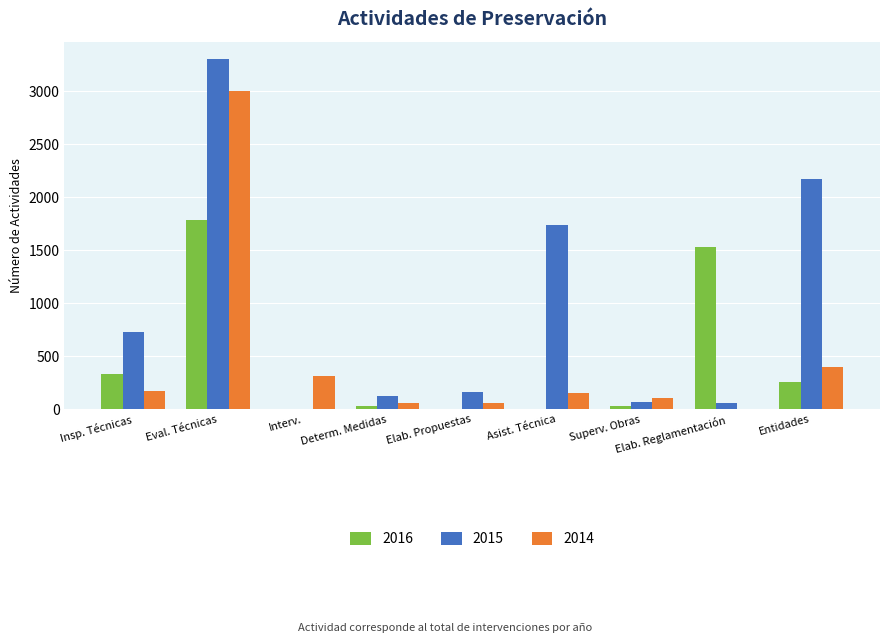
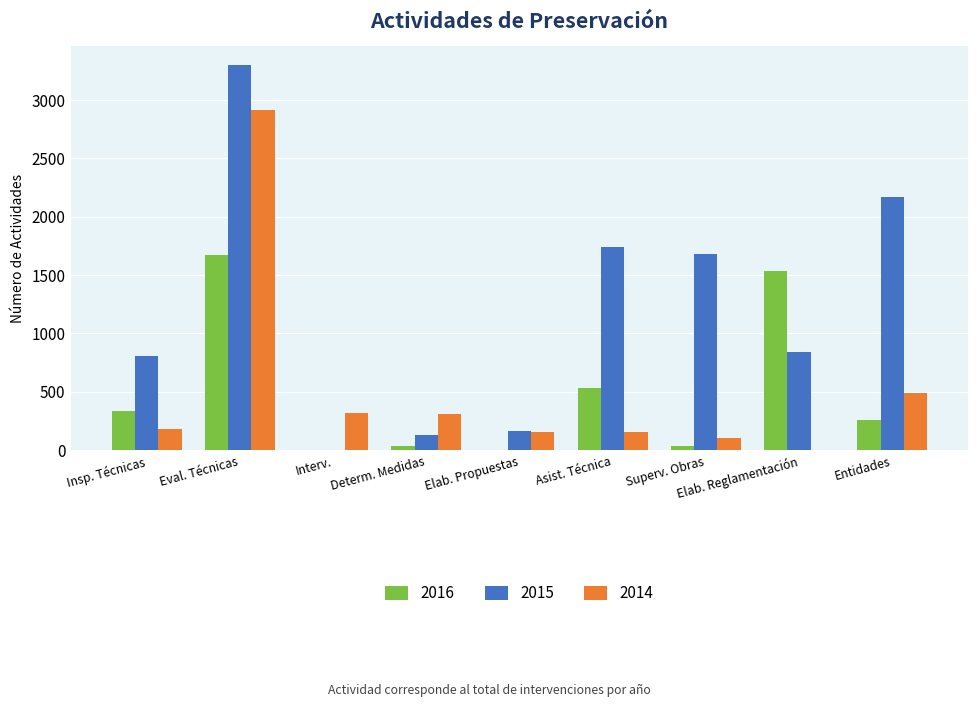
2015, Insp. Técnicas: 730 -> 810
2016, Eval. Técnicas: 1780 -> 1670
2014, Eval. Técnicas: 3000 -> 2910
2014, Determ. Medidas: 60 -> 310
2014, Elab. Propuestas: 60 -> 150
2016, Asist. Técnica: 0 -> 530
2015, Superv. Obras: 70 -> 1680
2015, Elab. Reglamentación: 60 -> 840
2014, Entidades: 400 -> 490
